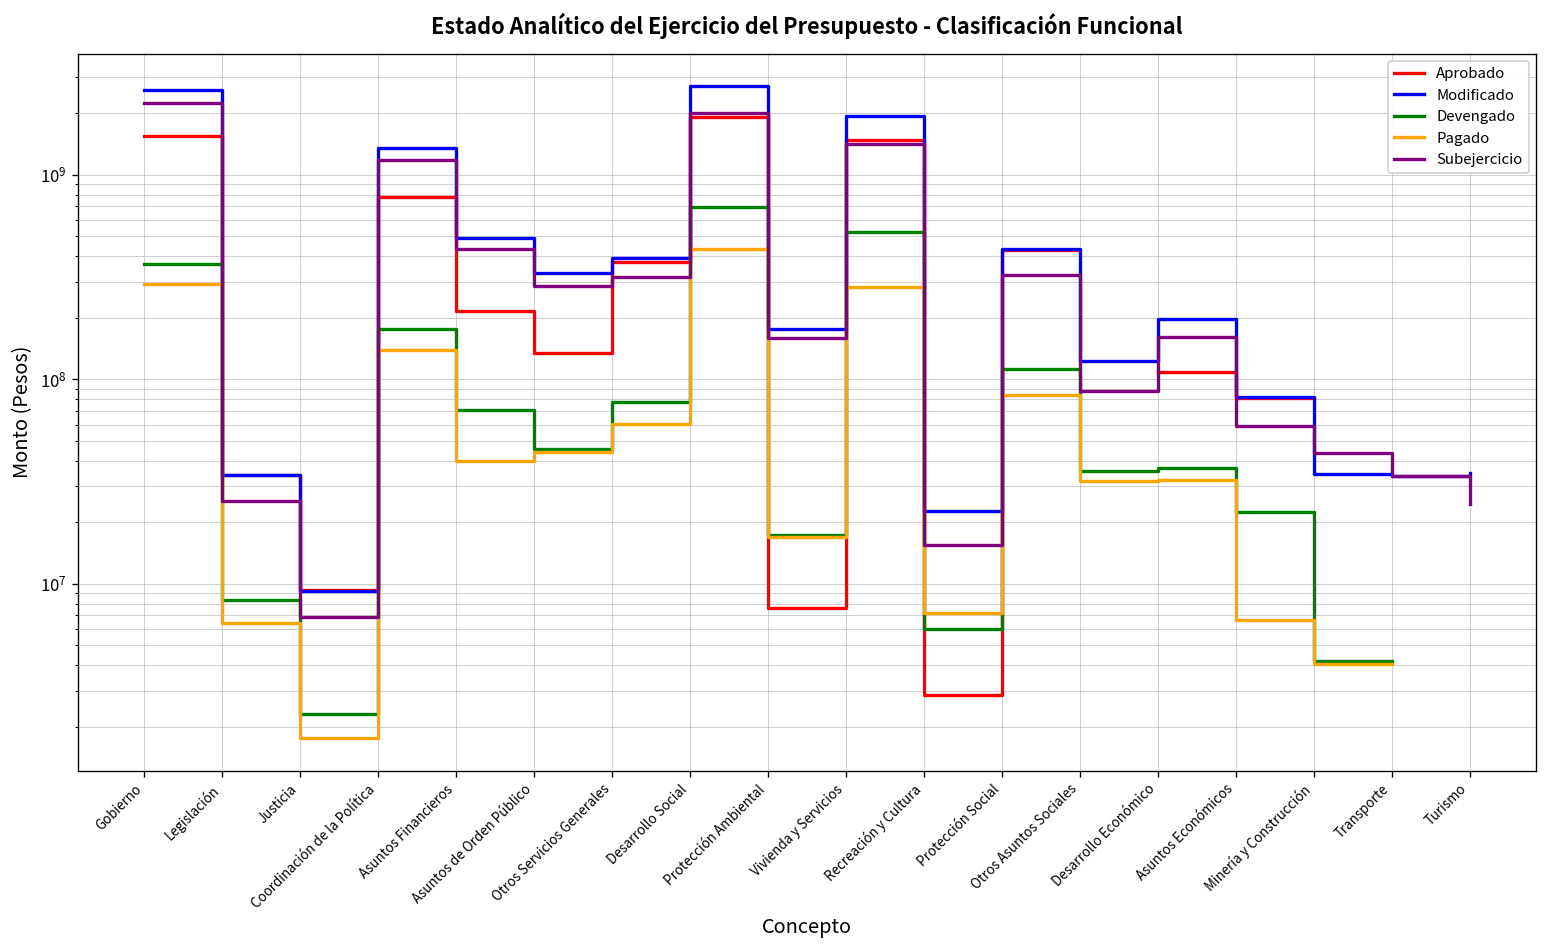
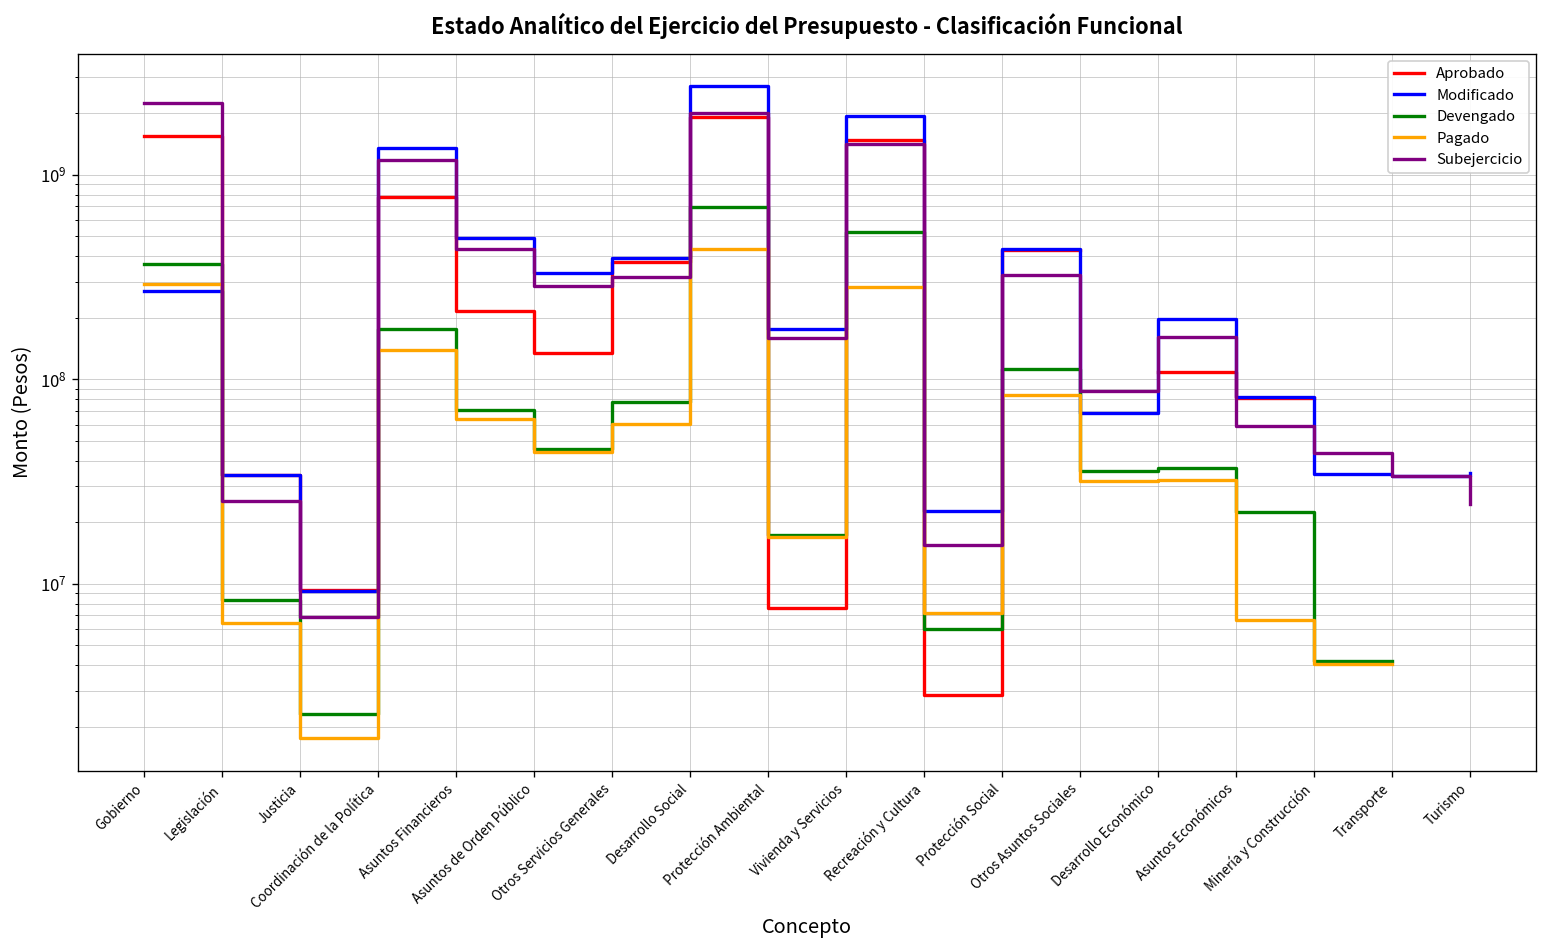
Modificado, Gobierno: 2600000000 -> 270000000
Pagado, Asuntos Financieros: 40000000 -> 64000000
Modificado, Otros Asuntos Sociales: 120000000 -> 68000000
